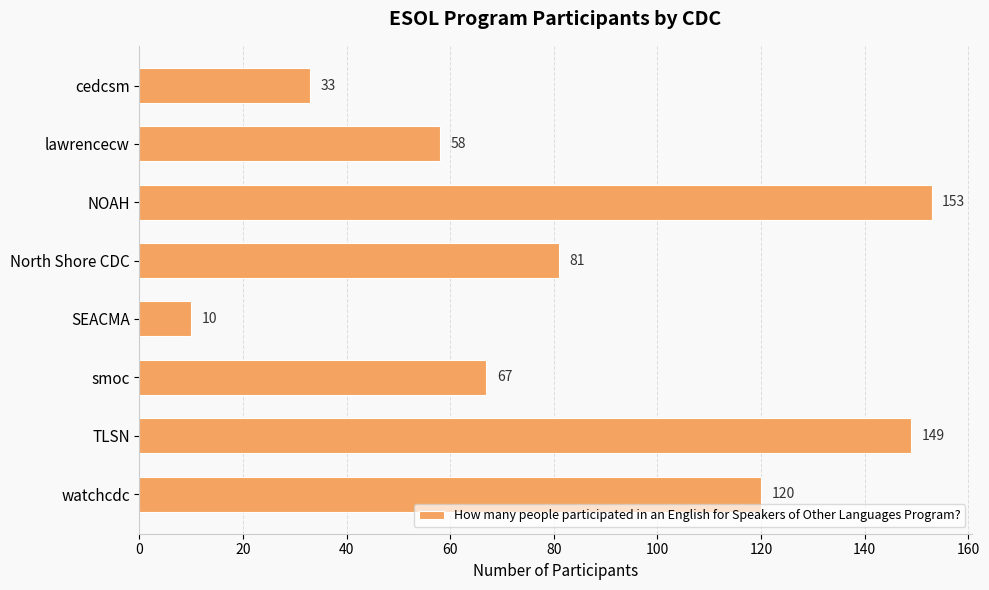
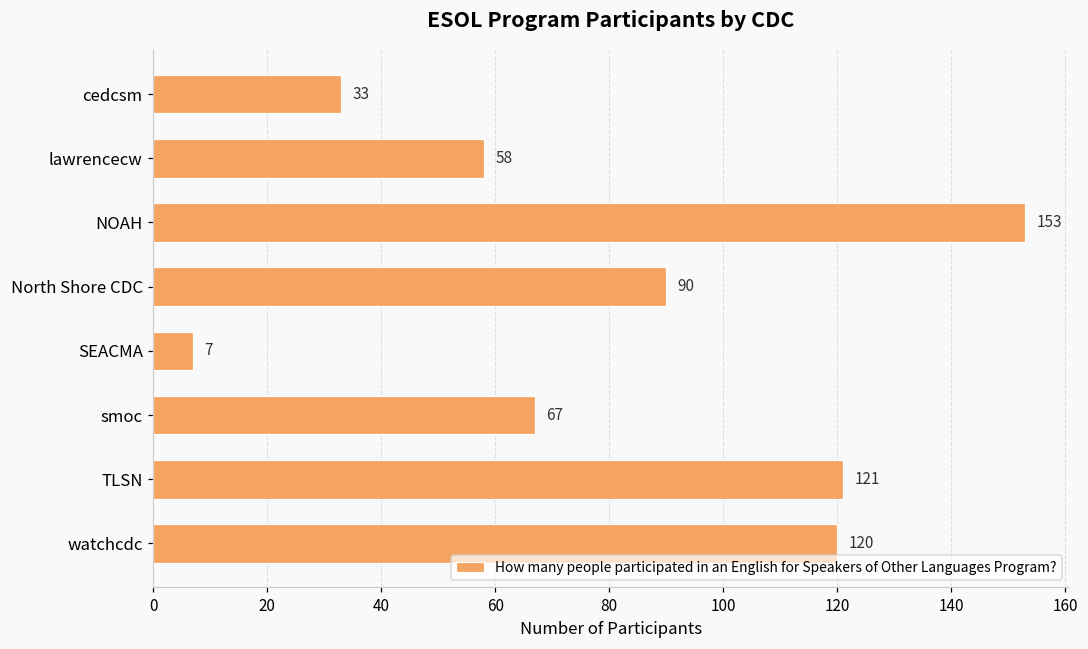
North Shore CDC: 81 -> 90
SEACMA: 10 -> 7
TLSN: 149 -> 121
